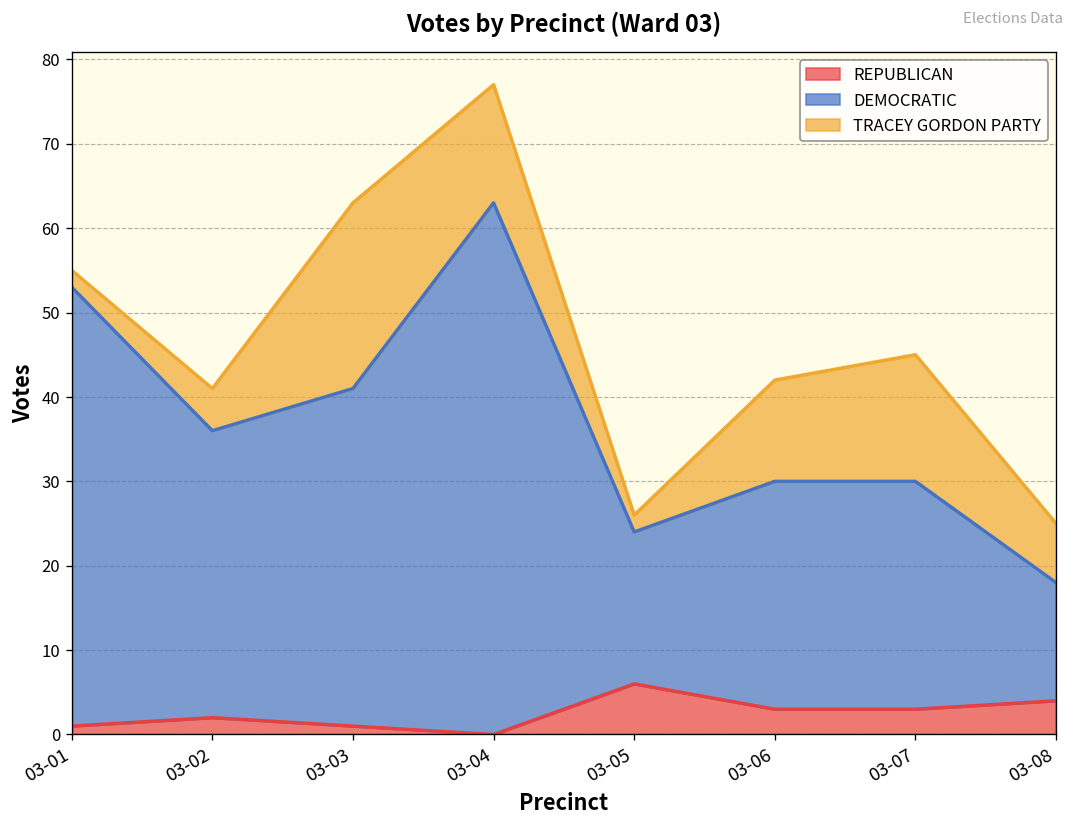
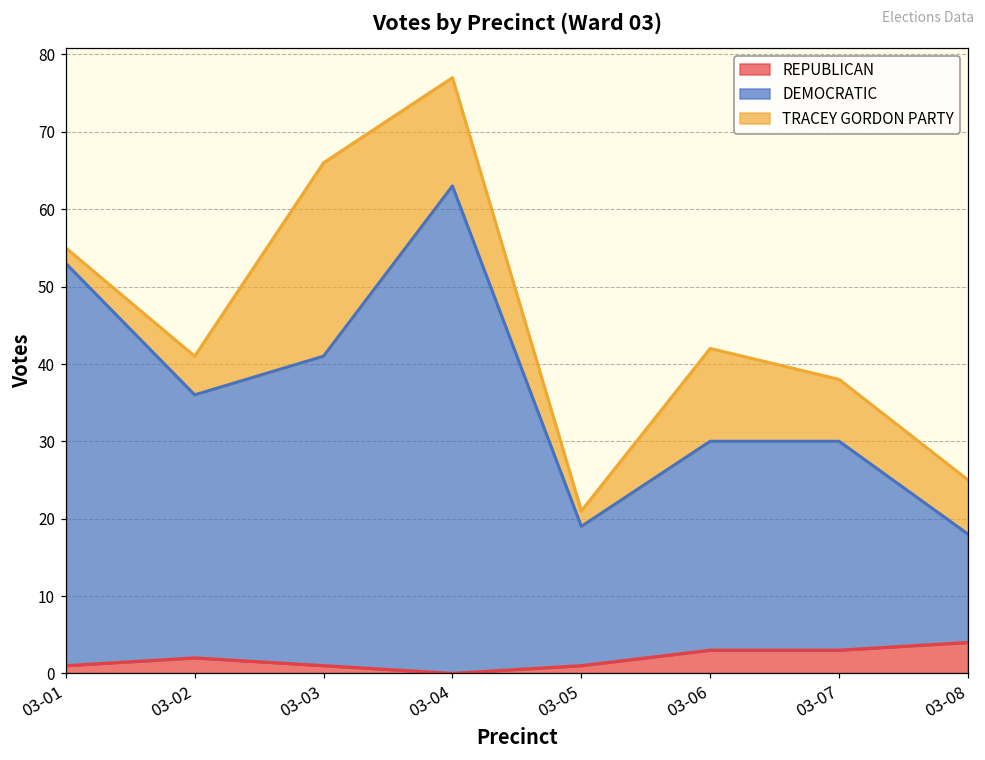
TRACEY GORDON PARTY, 03-03: 22 -> 25
REPUBLICAN, 03-05: 6 -> 1
TRACEY GORDON PARTY, 03-07: 15 -> 8
